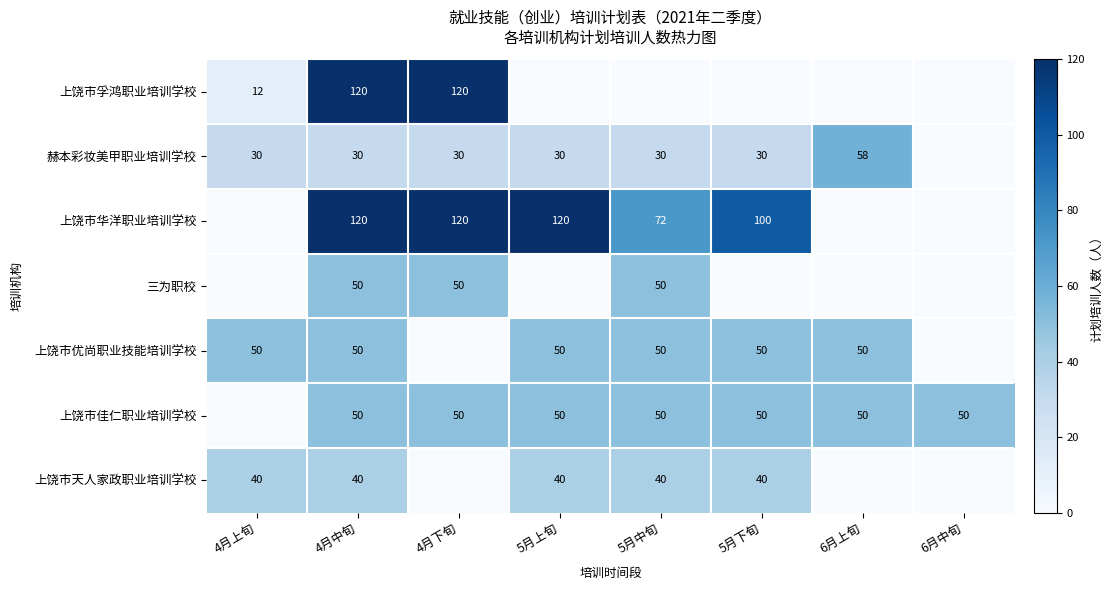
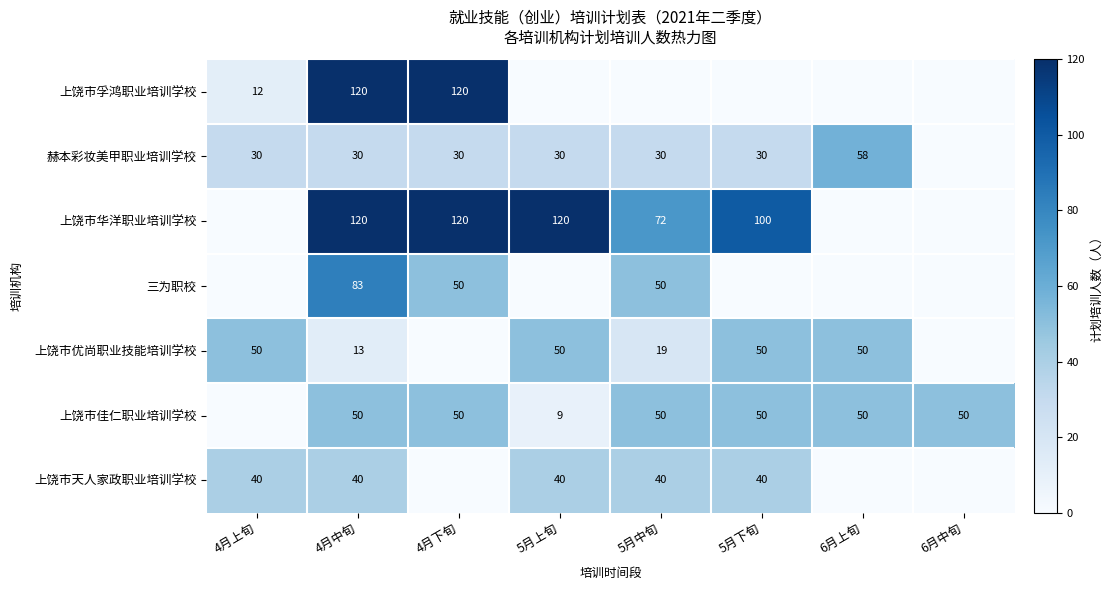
三为职校, 4月中旬: 50 -> 83
上饶市优尚职业技能培训学校, 4月中旬: 50 -> 13
上饶市优尚职业技能培训学校, 5月中旬: 50 -> 19
上饶市佳仁职业培训学校, 5月上旬: 50 -> 9
